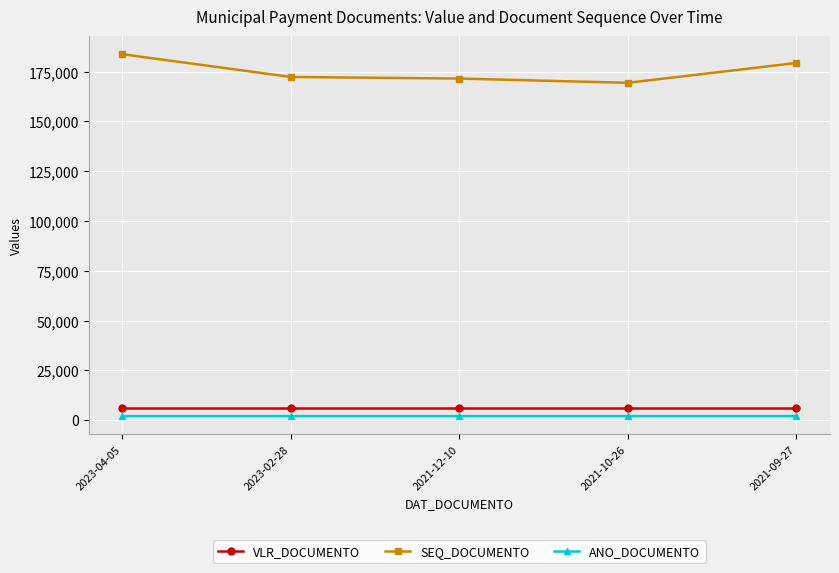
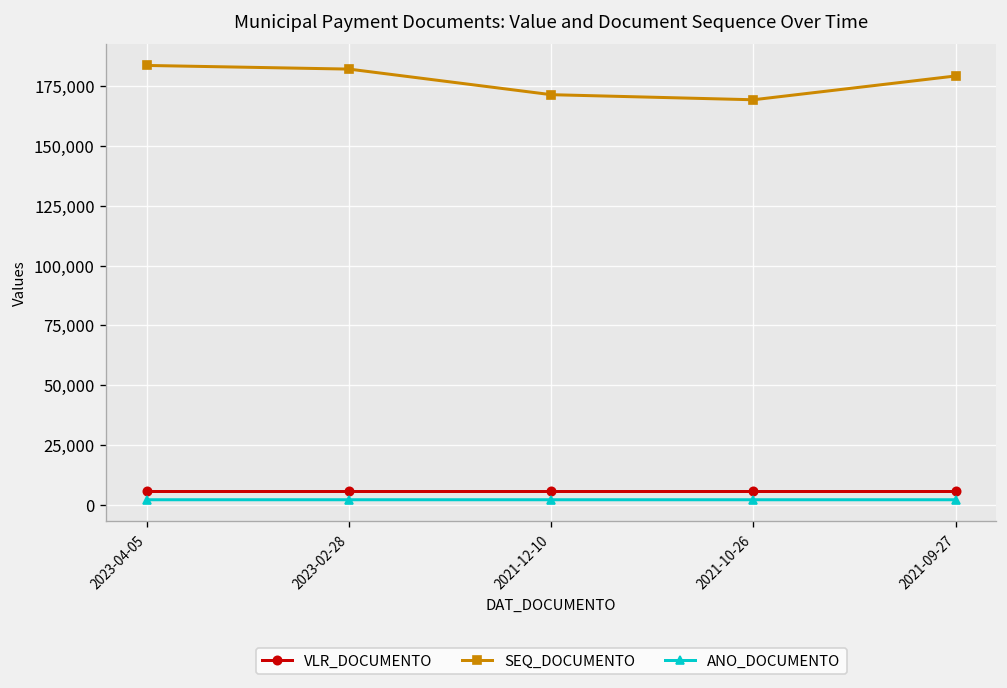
SEQ_DOCUMENTO, 2023-02-28: 172,000 -> 182,000
